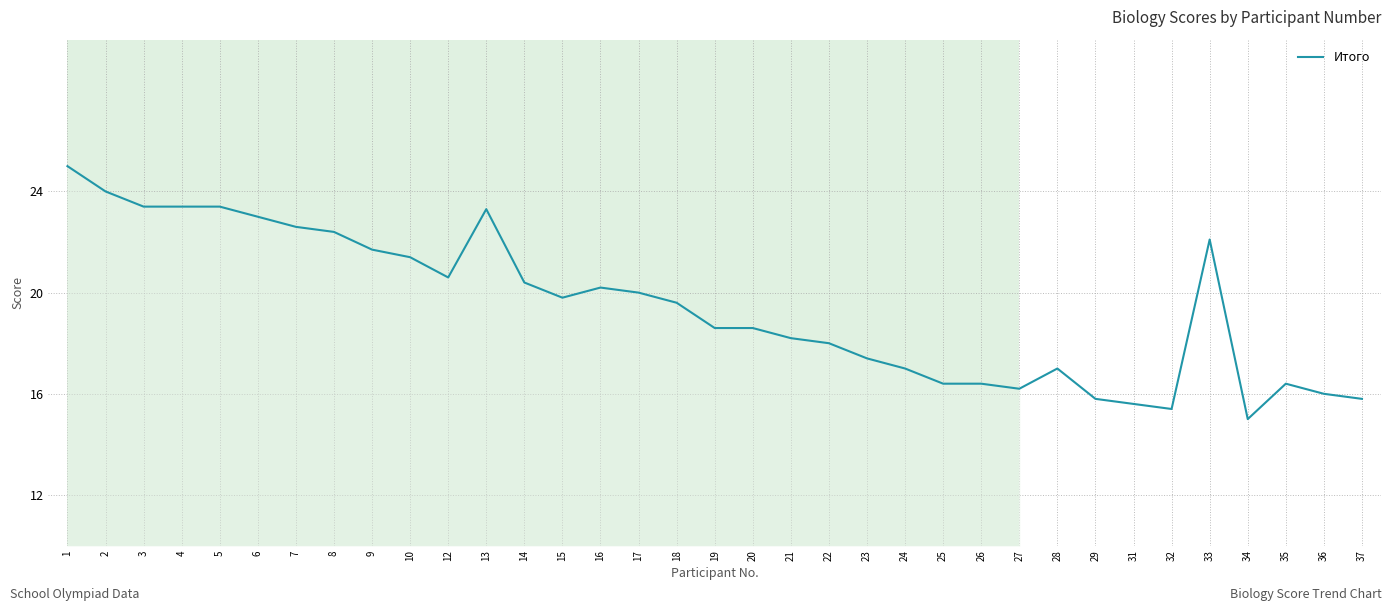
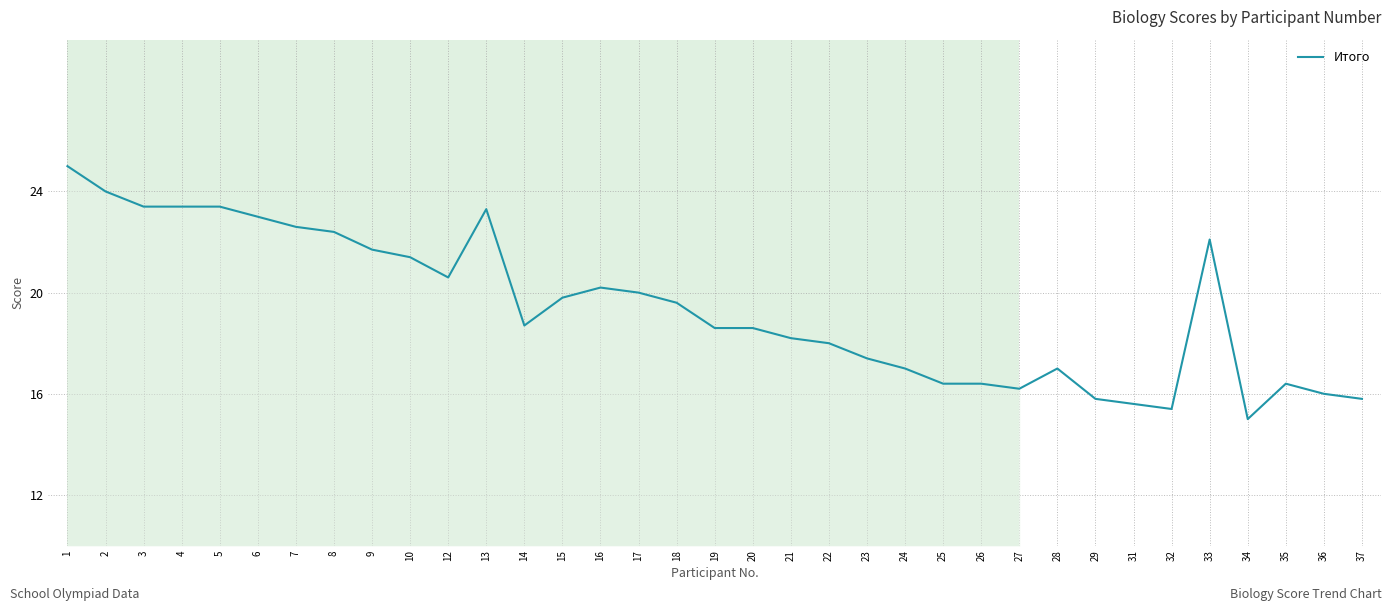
Итого, 14: 20.4 -> 18.7
